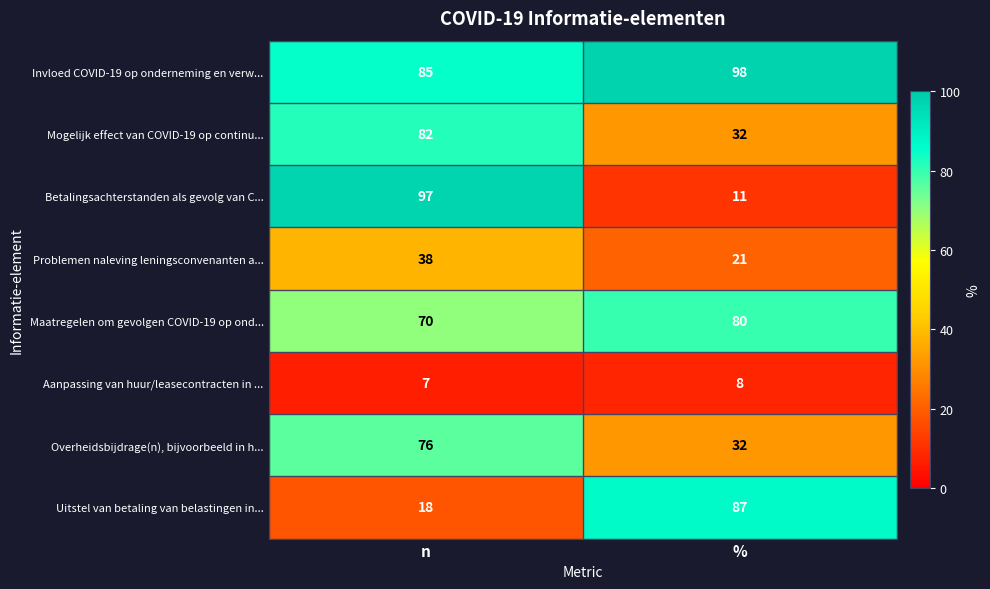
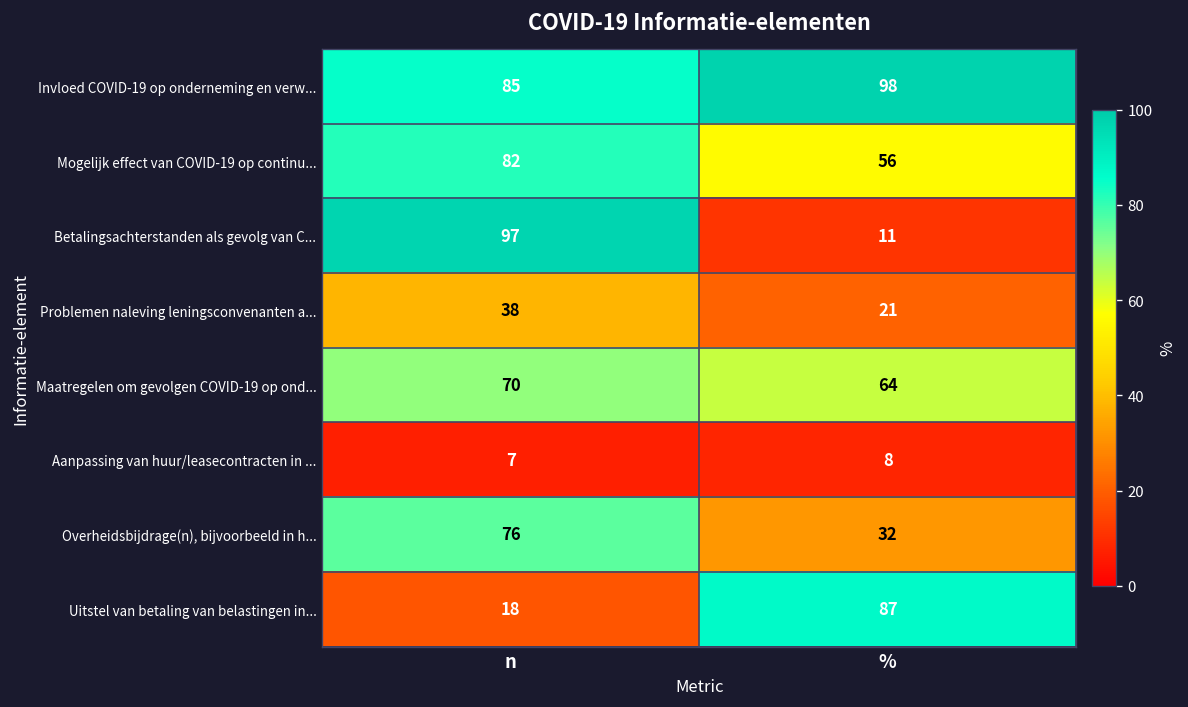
Mogelijk effect van COVID-19 op continu..., %: 32 -> 56
Maatregelen om gevolgen COVID-19 op ond..., %: 80 -> 64
